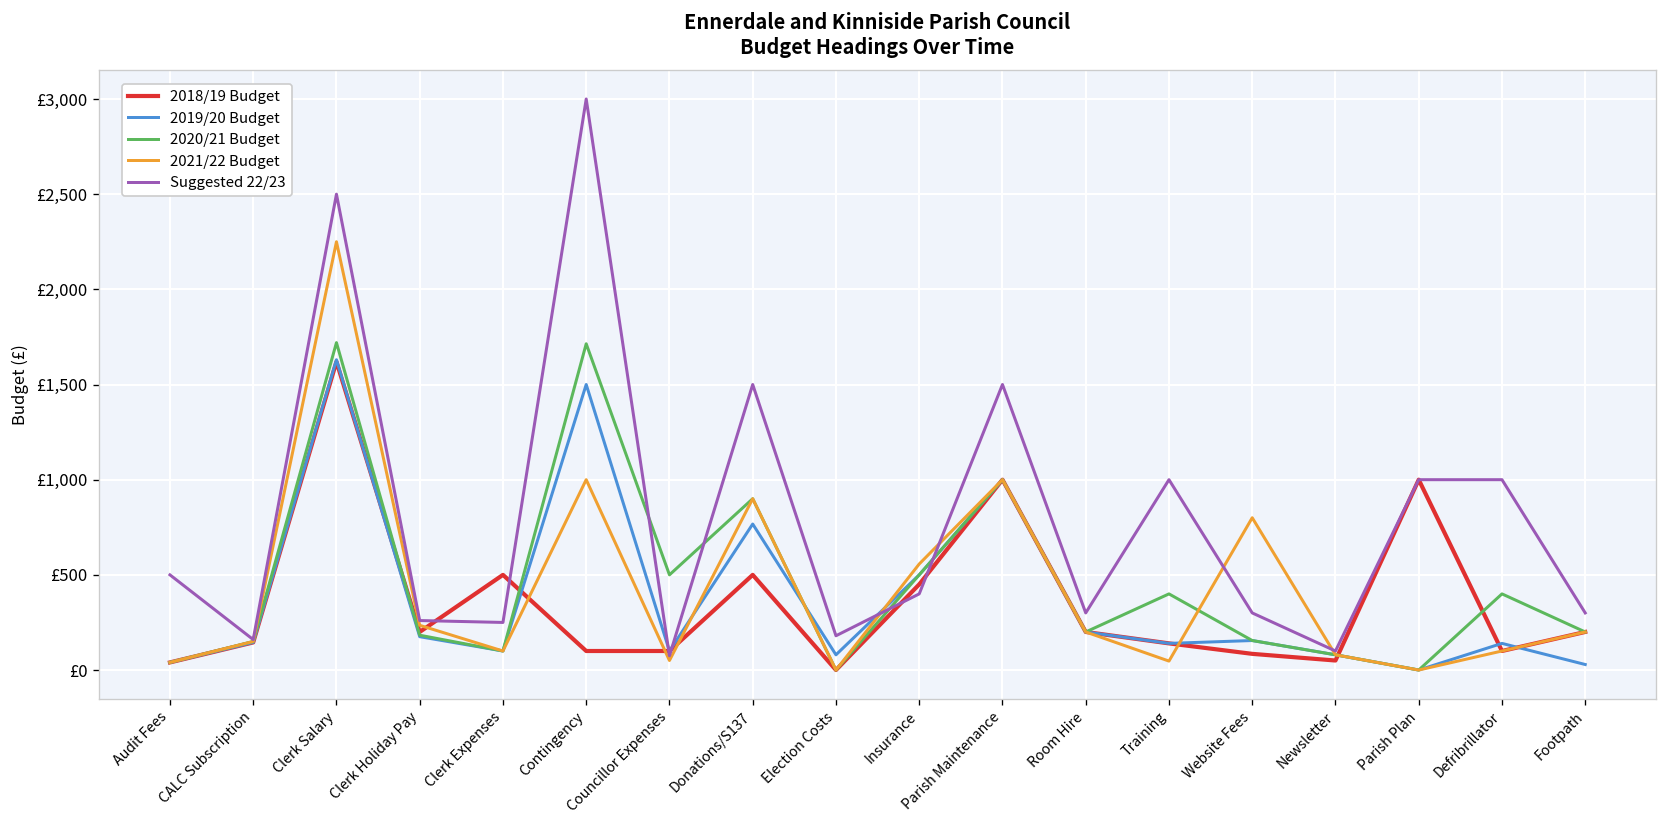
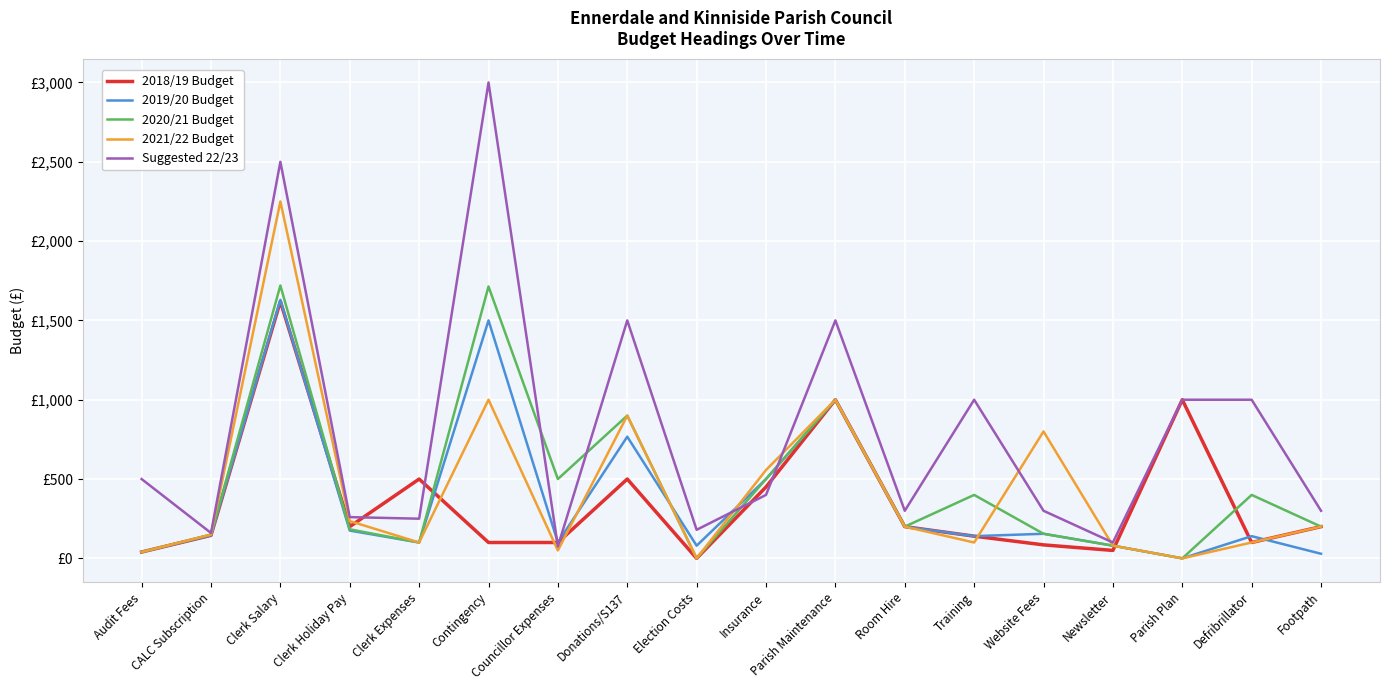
2021/22 Budget, Training: £50 -> £100
